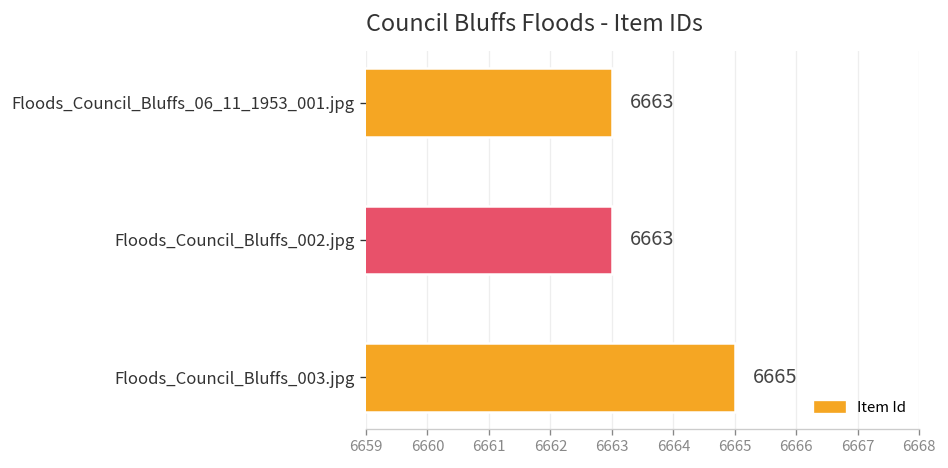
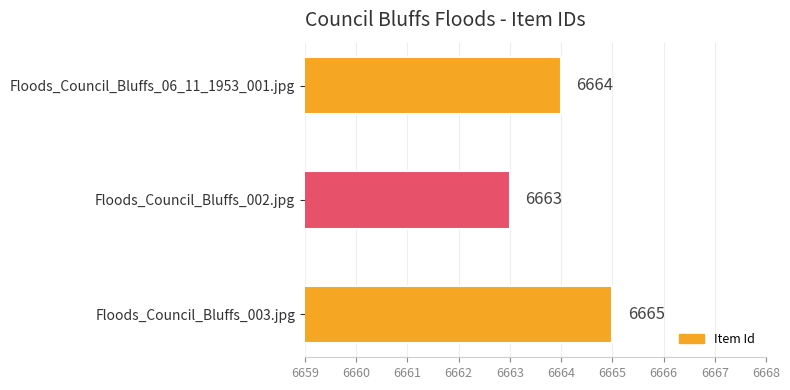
Floods_Council_Bluffs_06_11_1953_001.jpg: 6663 -> 6664
